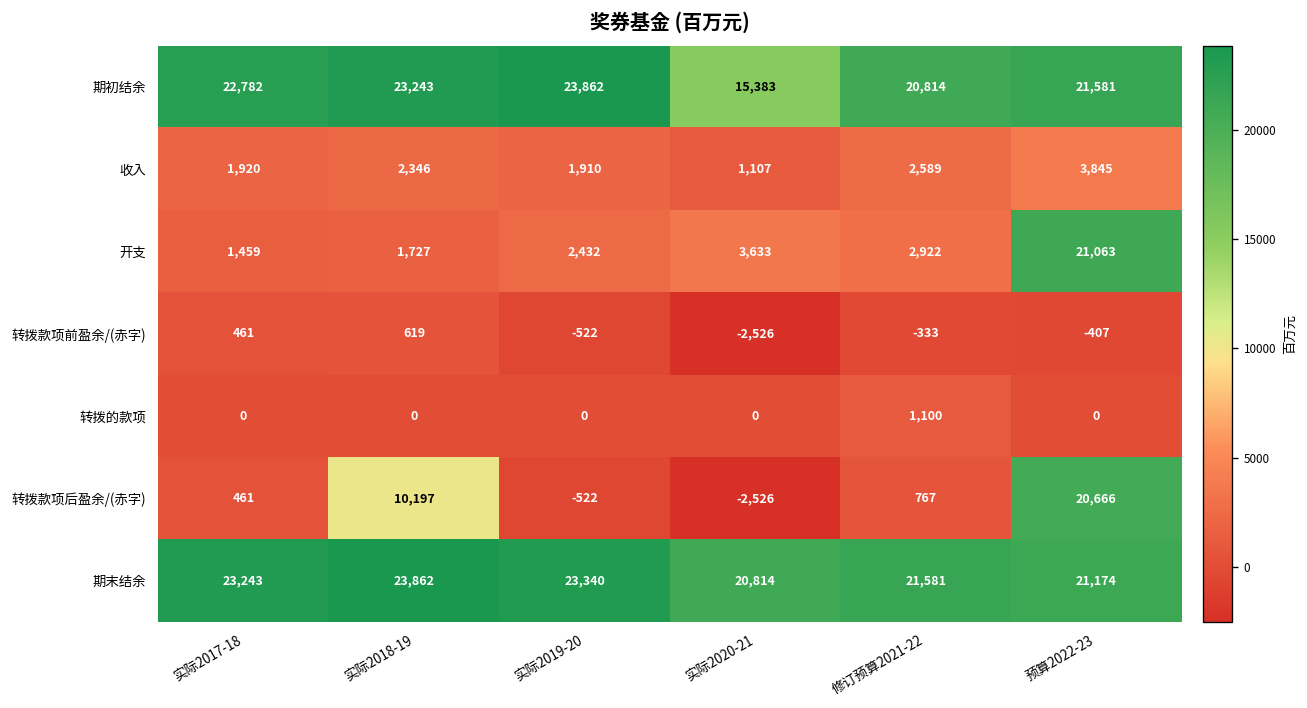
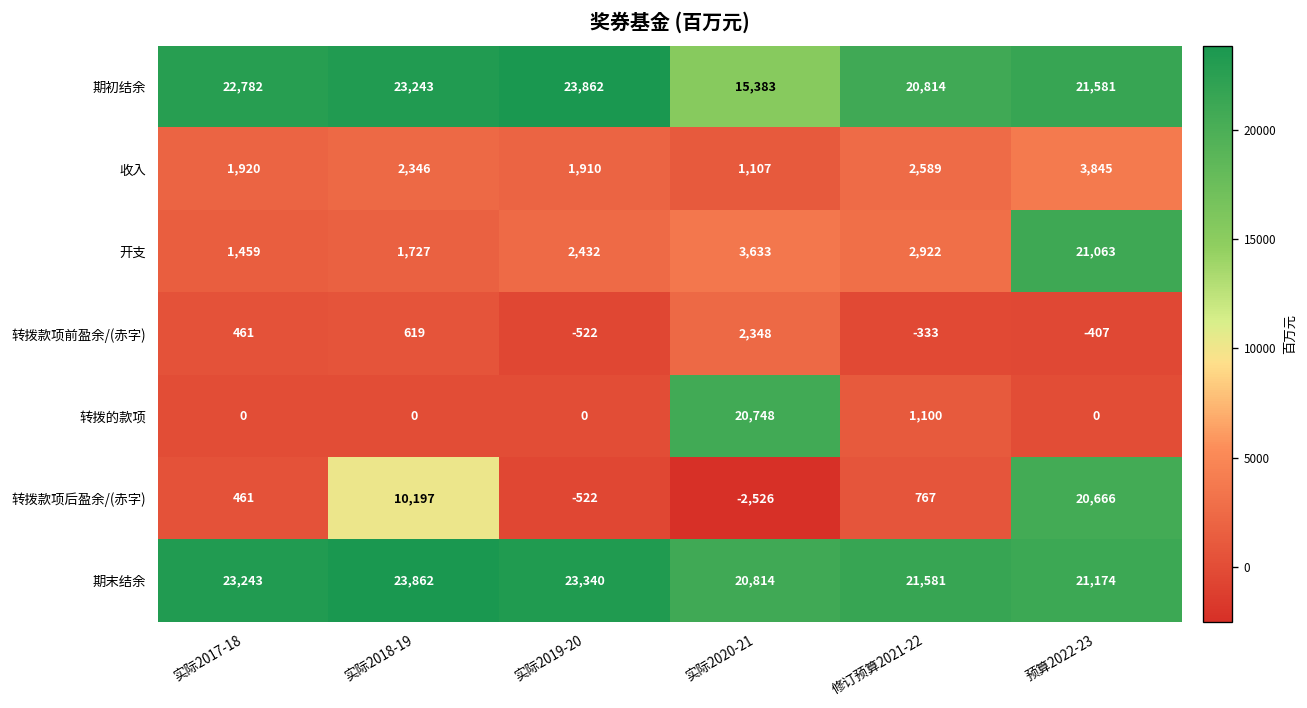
转拨款项前盈余/(赤字), 实际2020-21: -2,526 -> 2,348
转拨的款项, 实际2020-21: 0 -> 20,748
